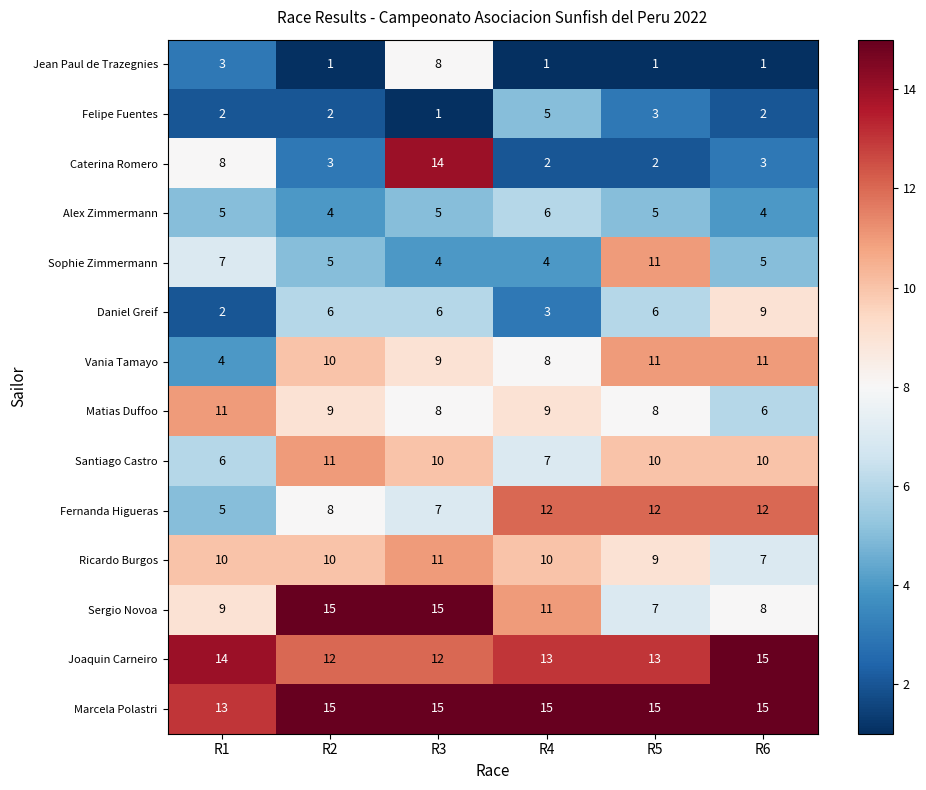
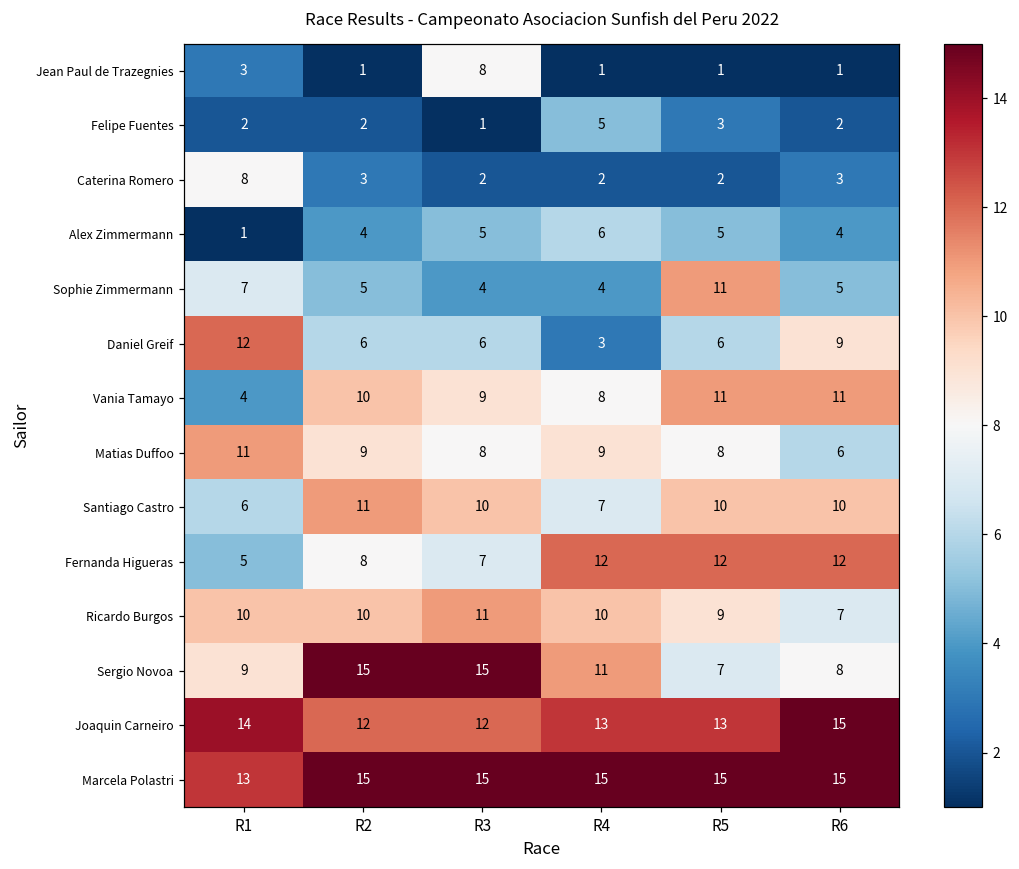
Caterina Romero, R3: 14 -> 2
Alex Zimmermann, R1: 5 -> 1
Daniel Greif, R1: 2 -> 12
